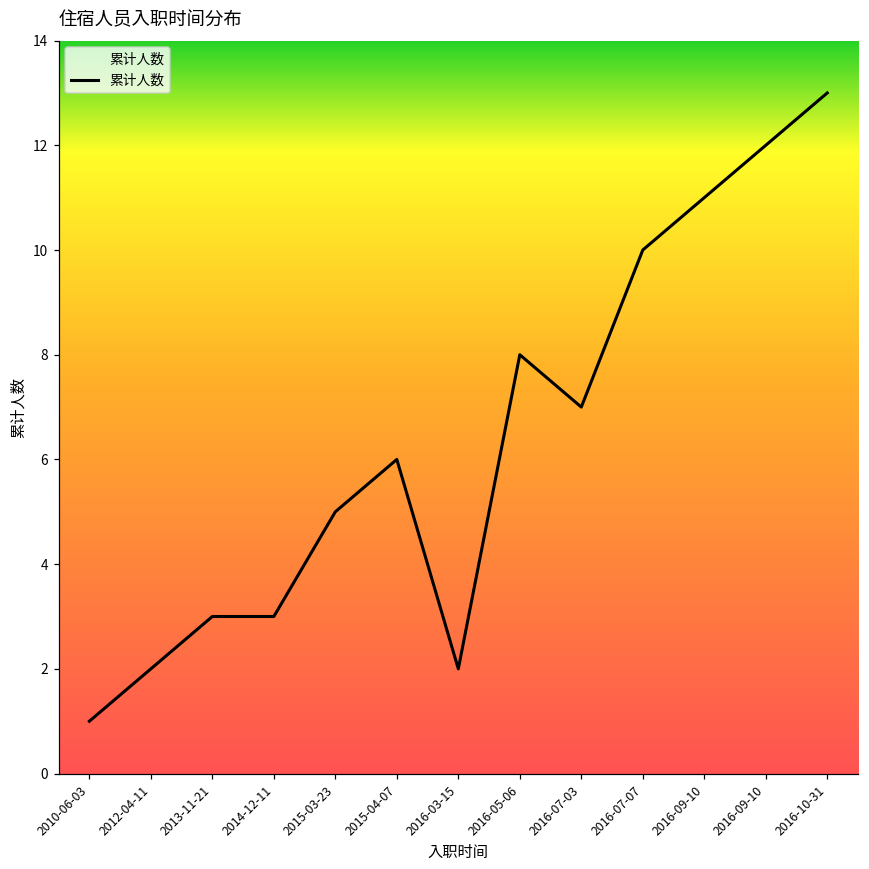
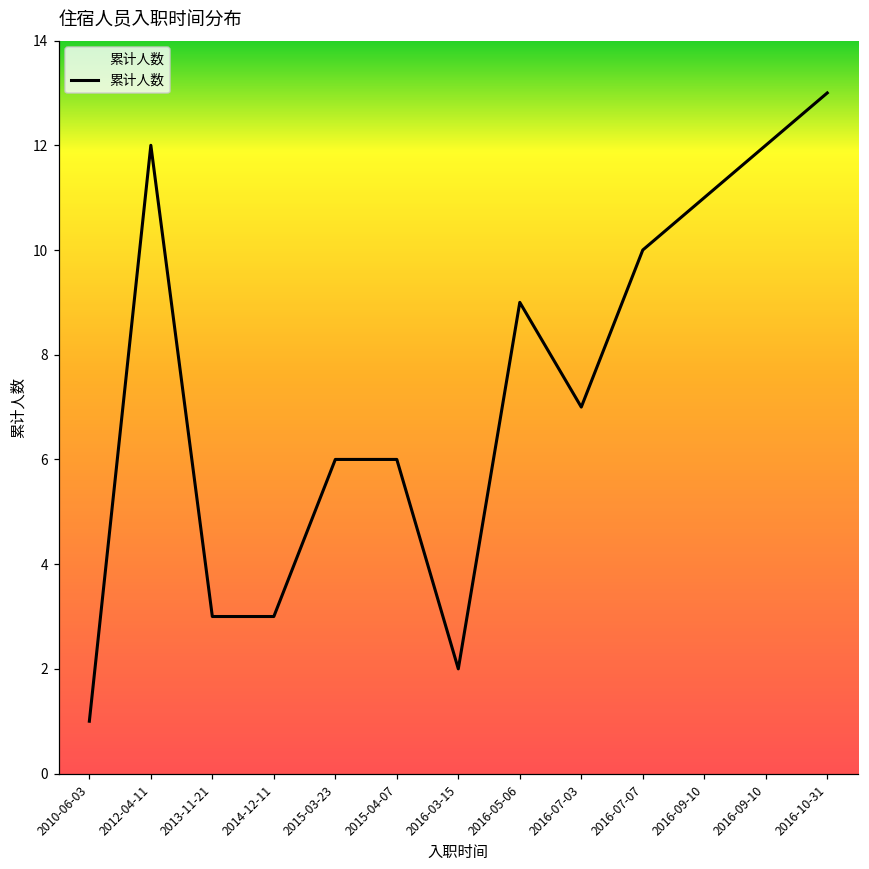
2012-04-11: 2 -> 12
2015-03-23: 5 -> 6
2016-05-06: 8 -> 9
